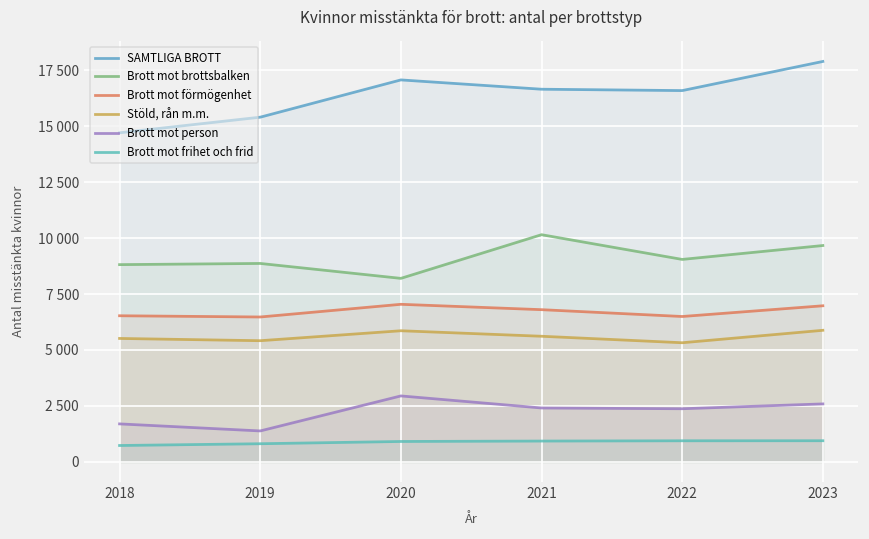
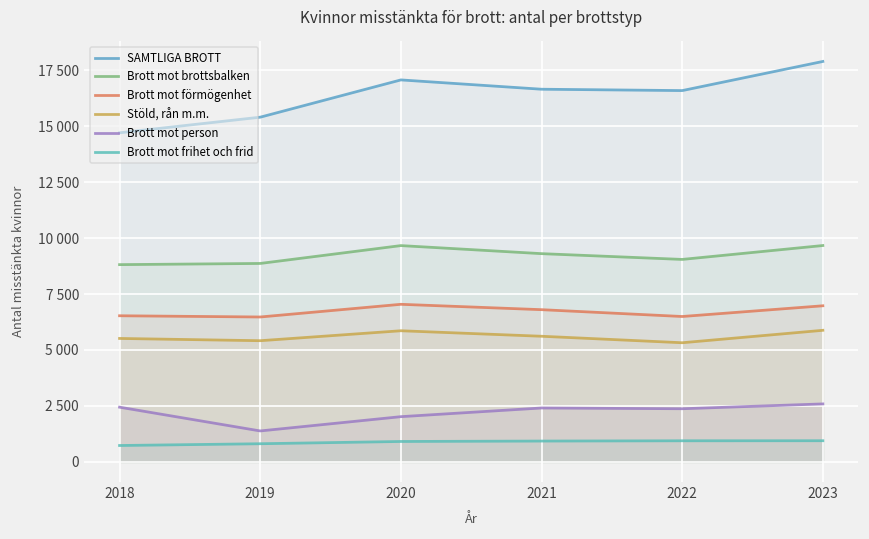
Brott mot person, 2018: 1700 -> 2400
Brott mot brottsbalken, 2020: 8200 -> 9700
Brott mot person, 2020: 2900 -> 2000
Brott mot brottsbalken, 2021: 10200 -> 9300
